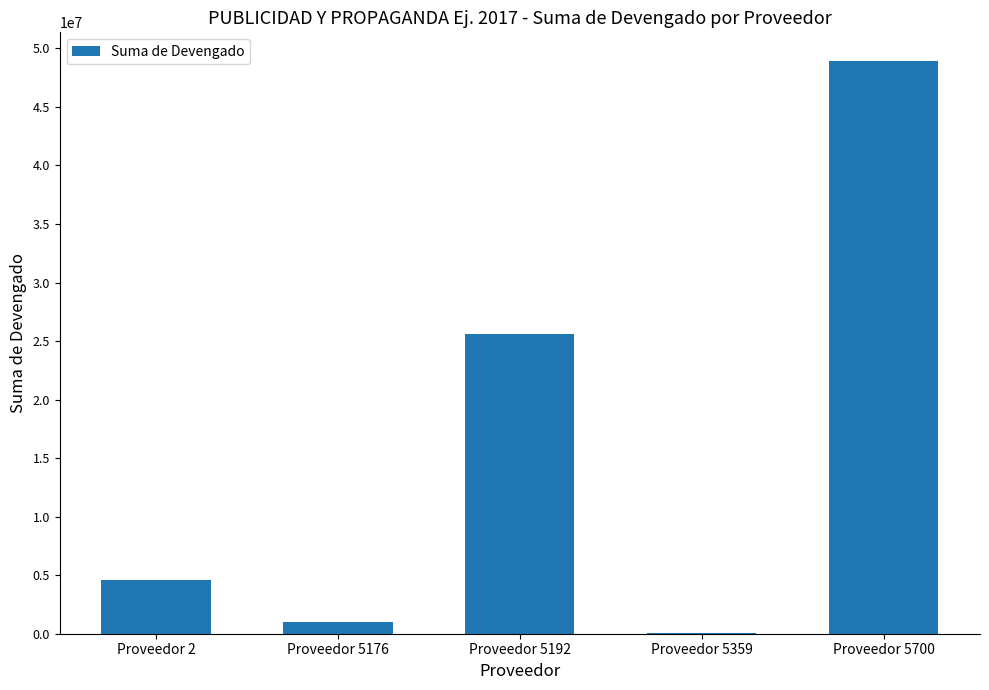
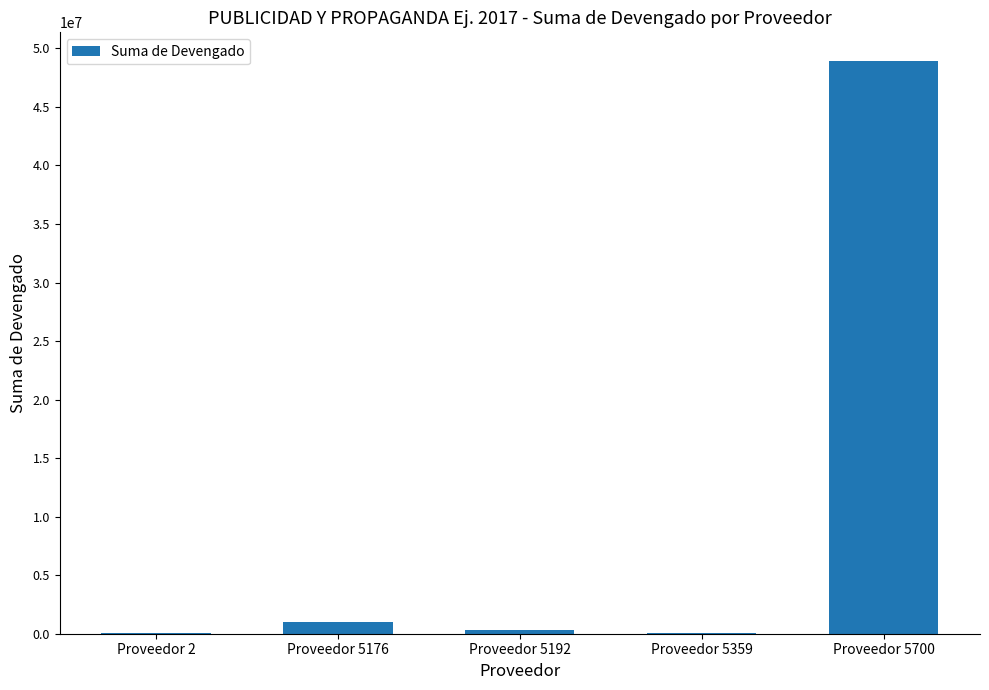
Proveedor 2: 4600000 -> 0
Proveedor 5192: 25600000 -> 300000
